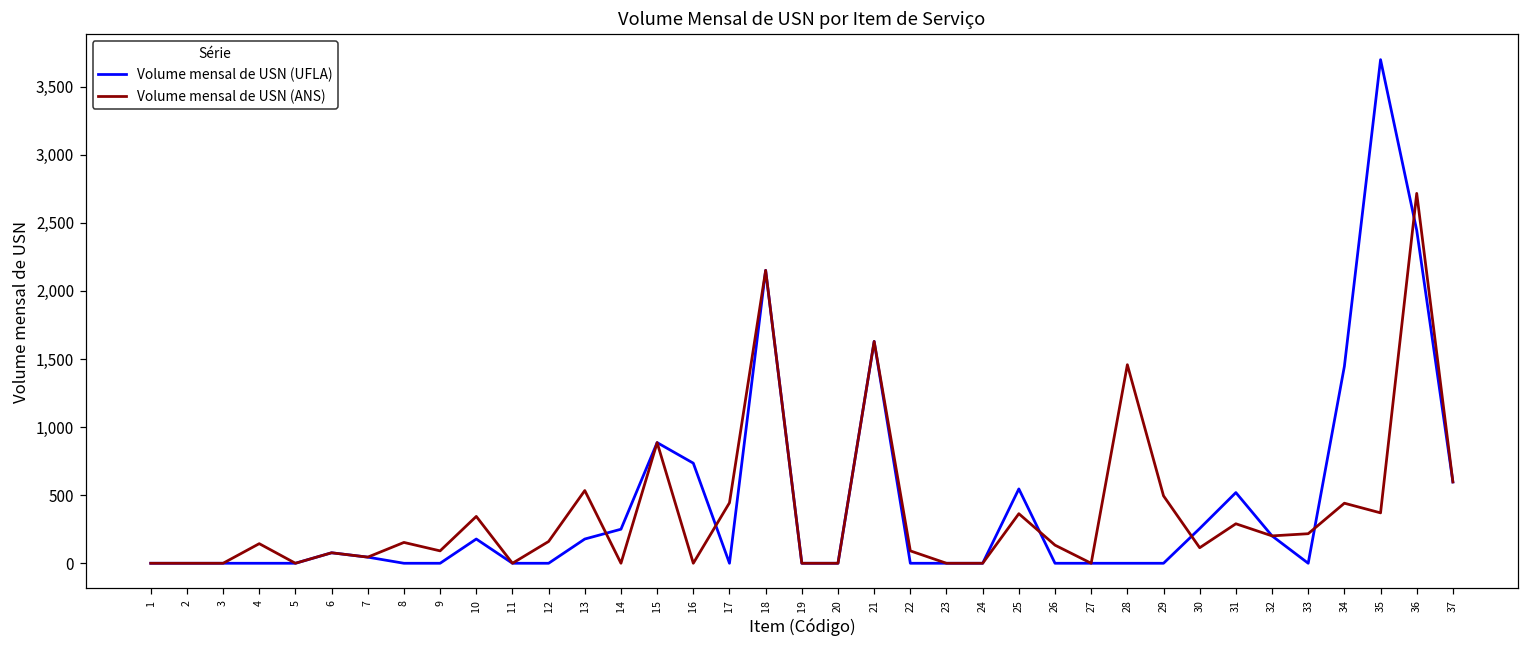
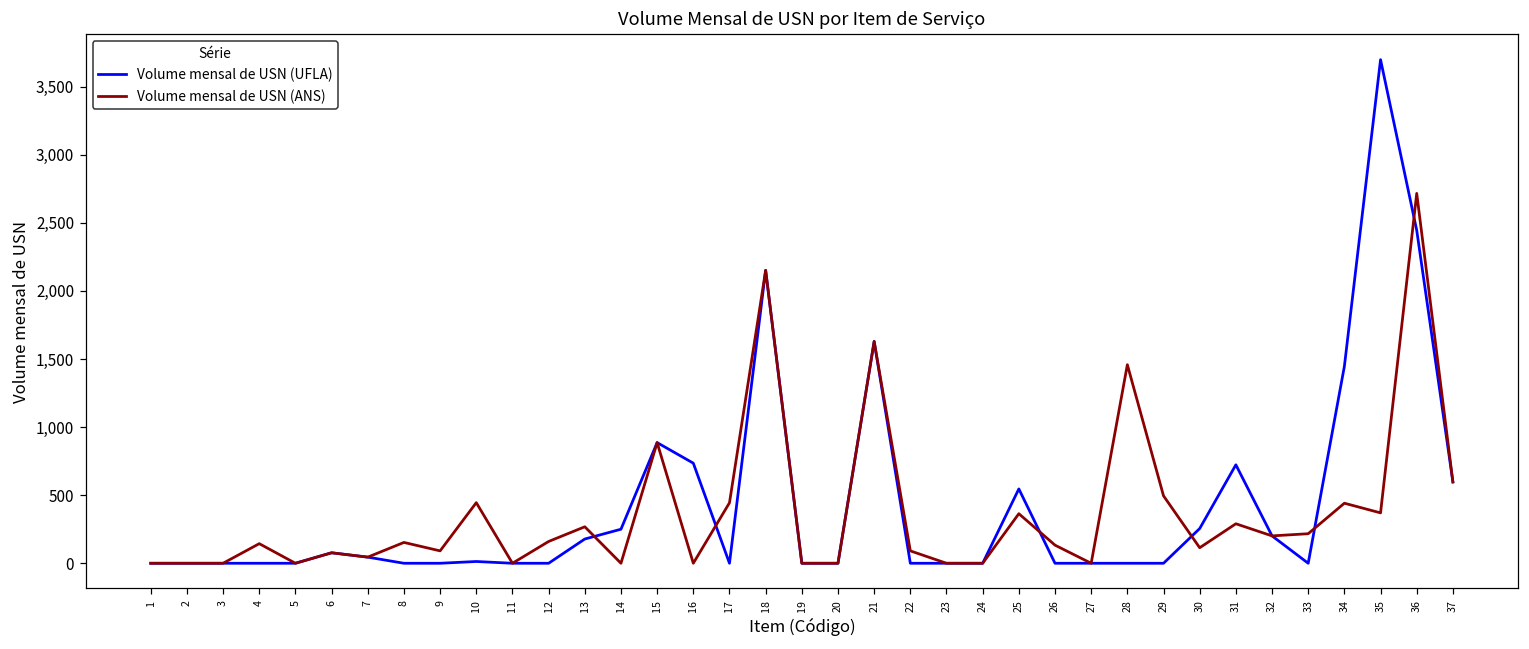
Volume mensal de USN (UFLA), 10: 180 -> 10
Volume mensal de USN (ANS), 10: 340 -> 450
Volume mensal de USN (ANS), 13: 530 -> 270
Volume mensal de USN (UFLA), 31: 520 -> 720
